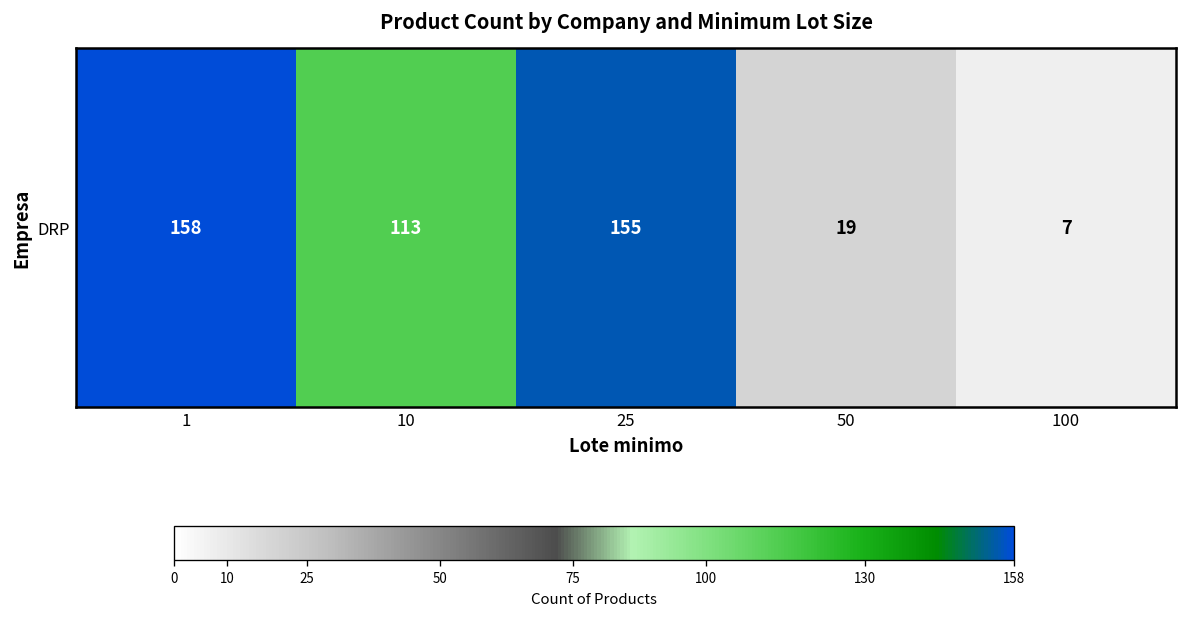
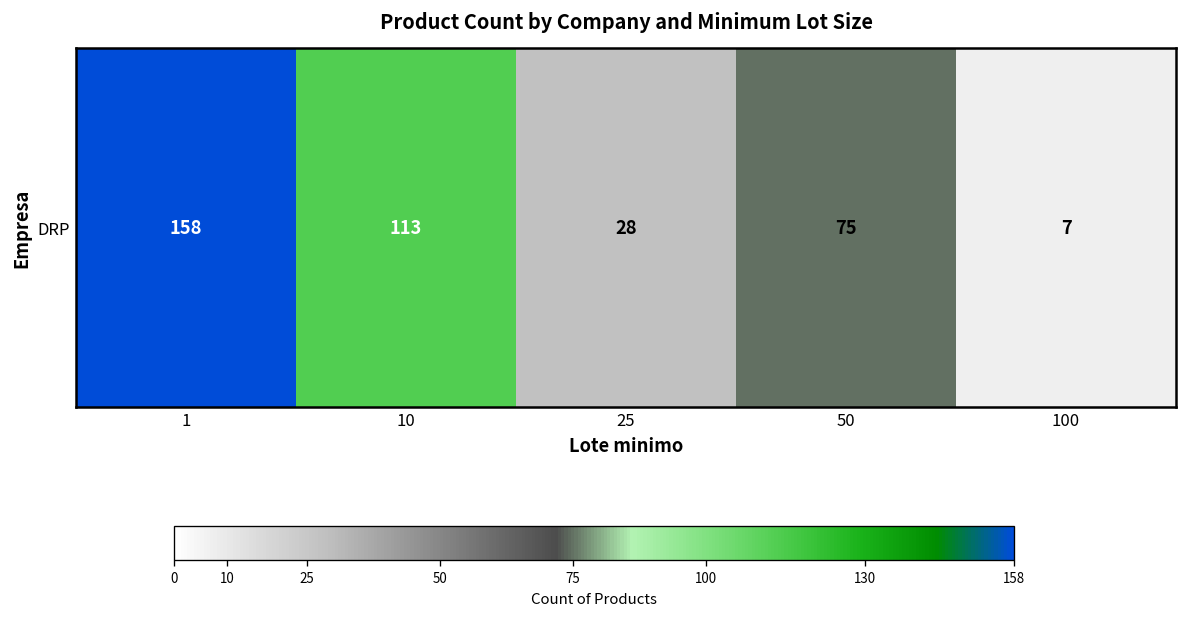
DRP, 25: 155 -> 28
DRP, 50: 19 -> 75
